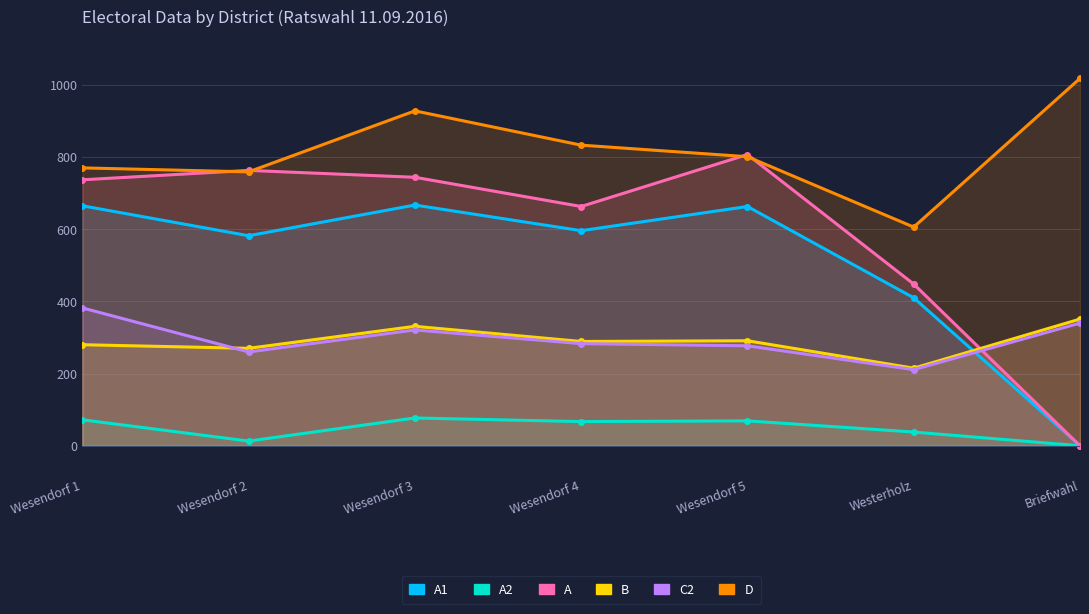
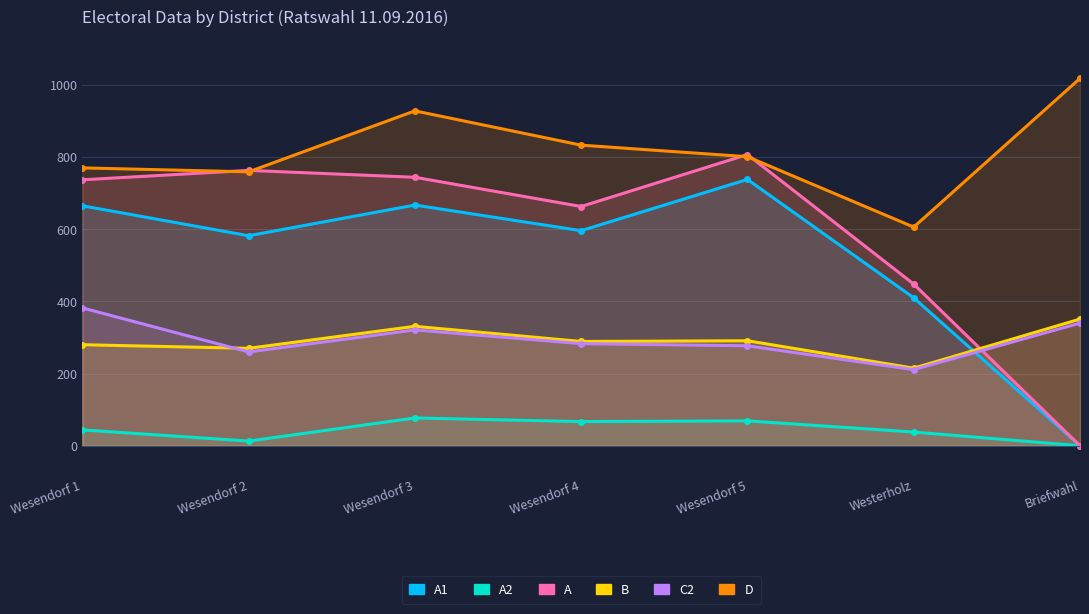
A2, Wesendorf 1: 70 -> 40
A1, Wesendorf 5: 660 -> 740
